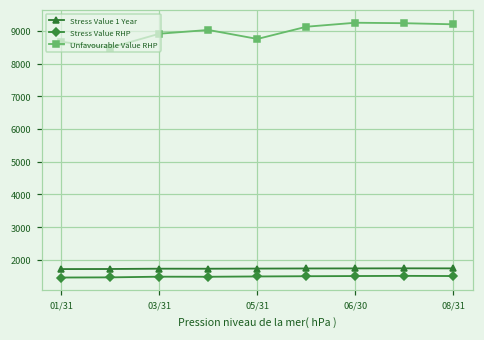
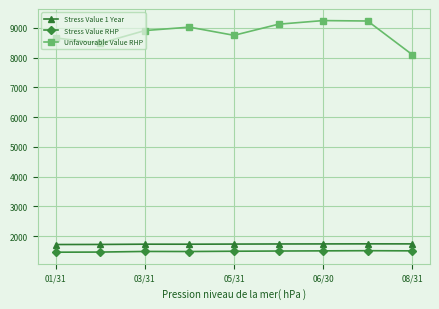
Unfavourable Value RHP, 08/31: 9200 -> 8100
